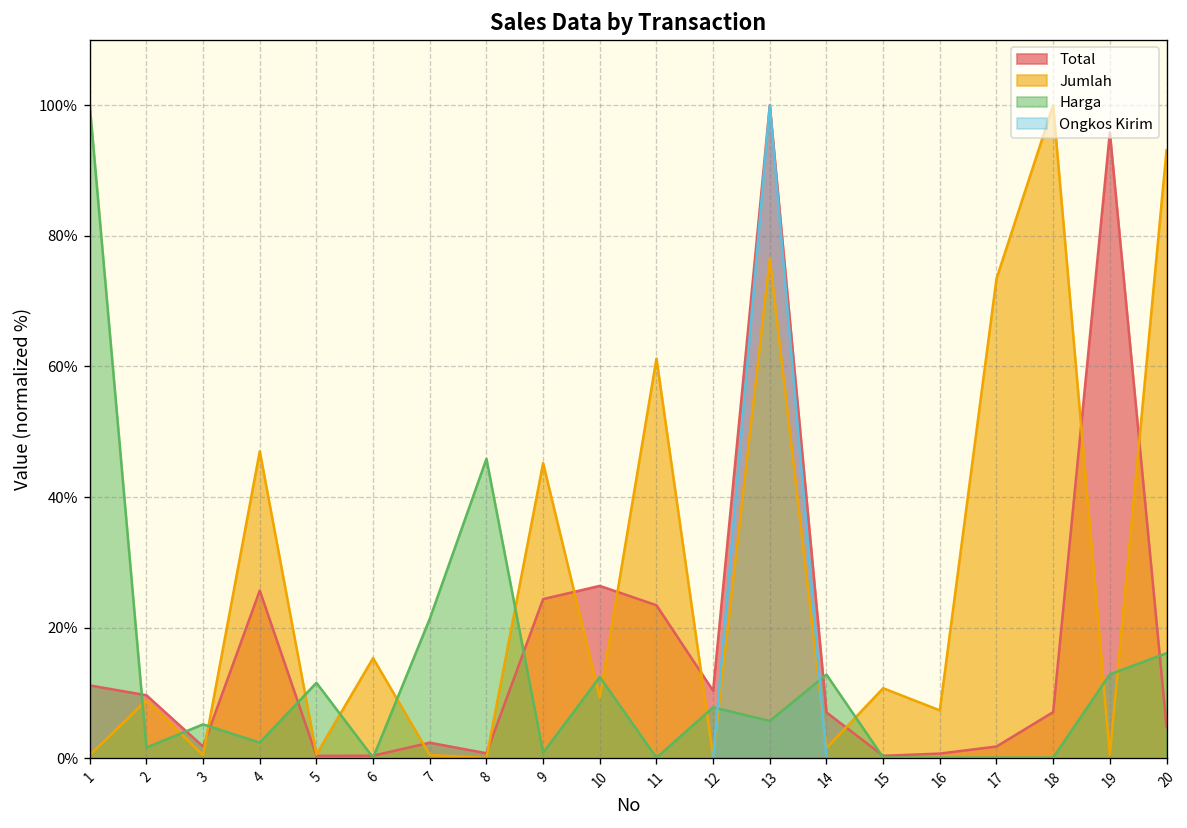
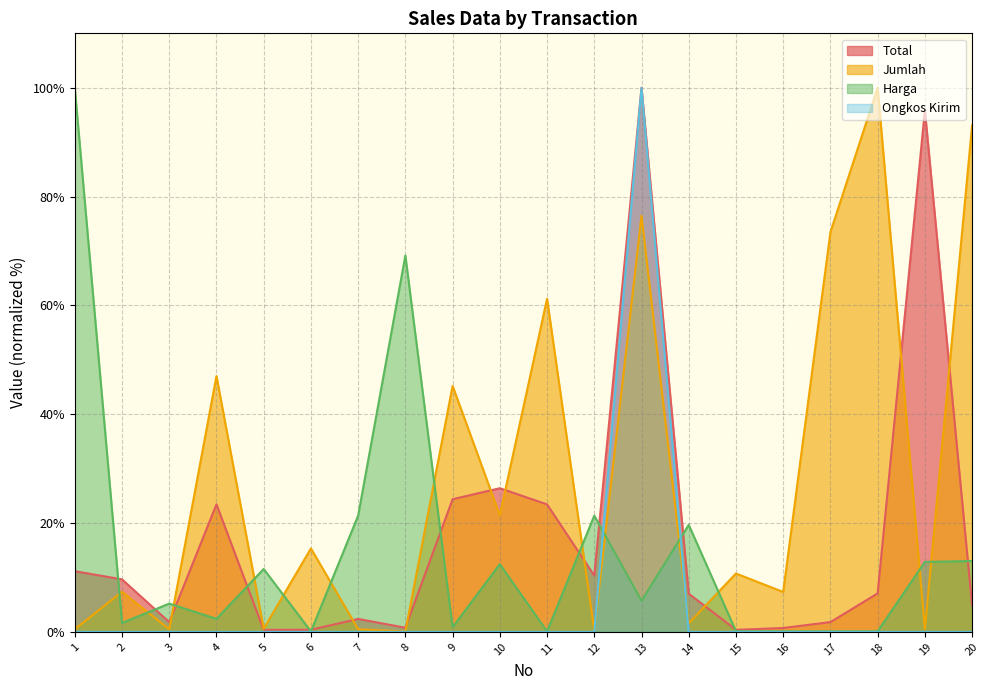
Jumlah, 2: 9% -> 7%
Total, 4: 26% -> 23%
Harga, 8: 46% -> 69%
Jumlah, 10: 9% -> 21%
Harga, 12: 8% -> 21%
Harga, 14: 13% -> 20%
Harga, 20: 16% -> 13%
